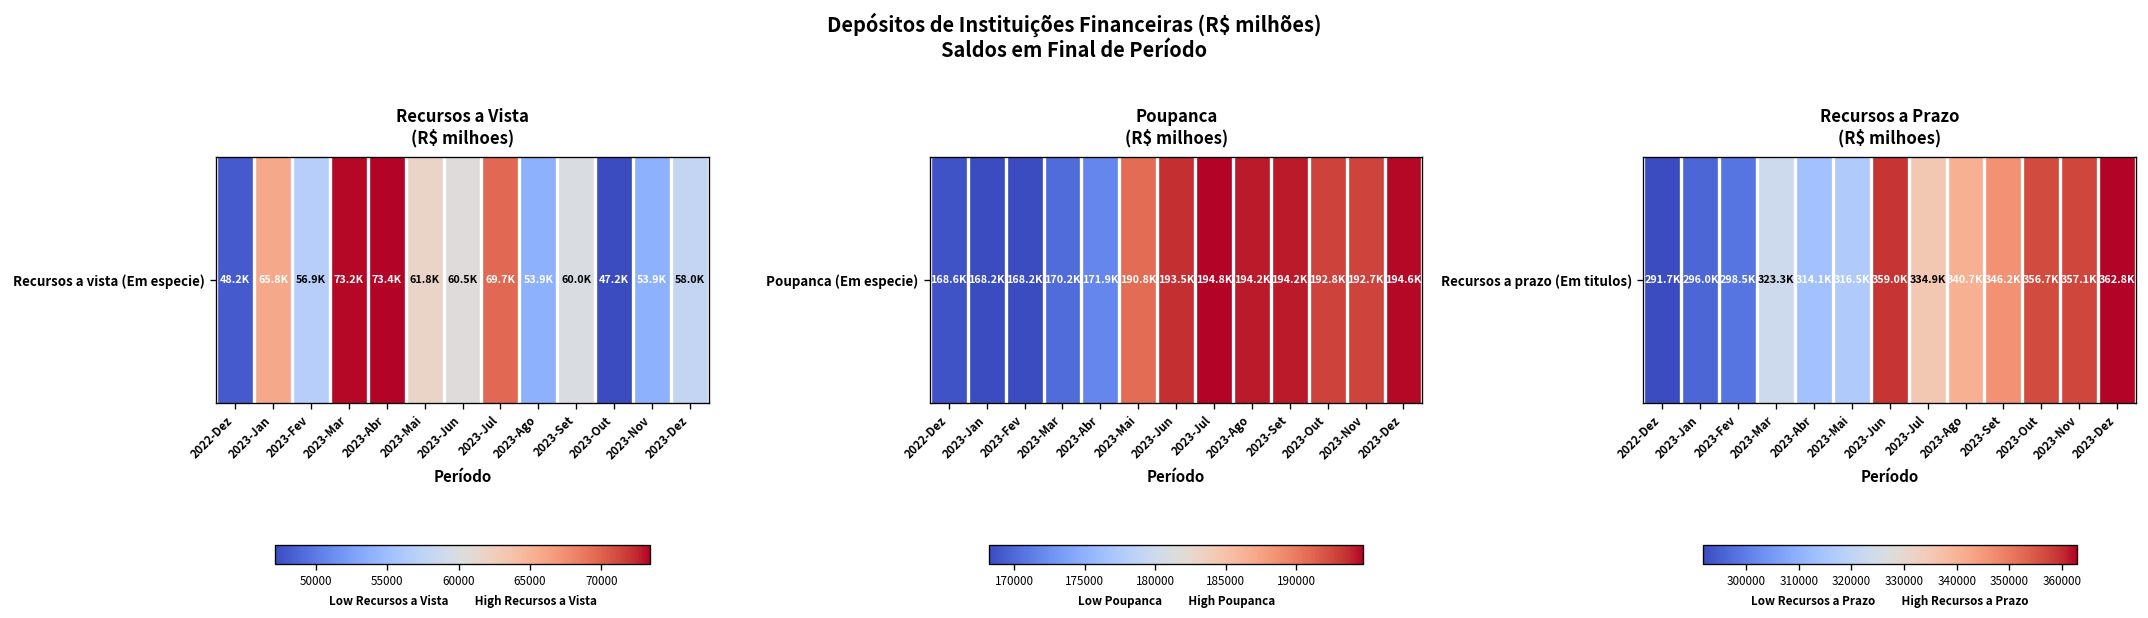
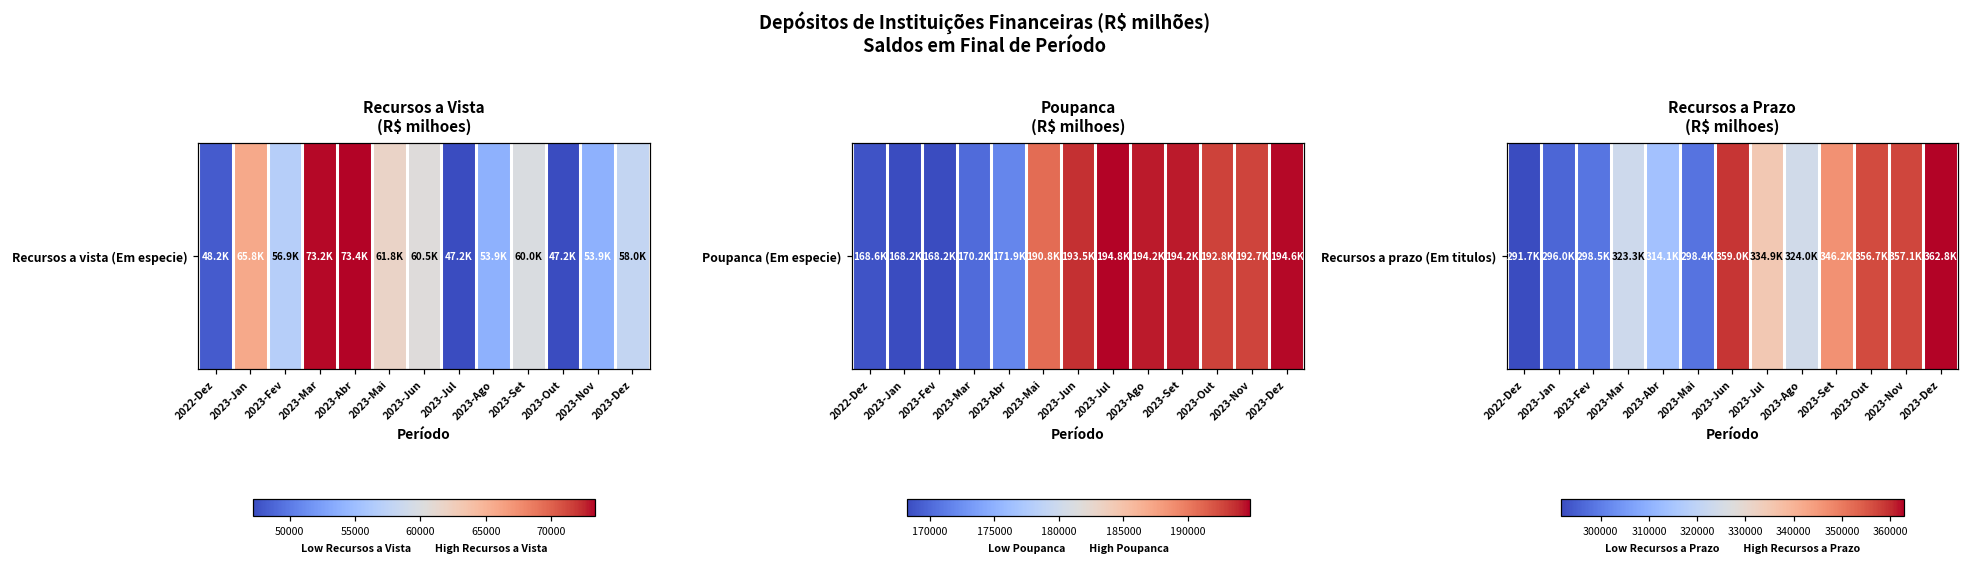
Recursos a Vista (R$ milhoes), Recursos a vista (Em especie), 2023-Jul: 69.7K -> 47.2K
Recursos a Prazo (R$ milhoes), Recursos a prazo (Em titulos), 2023-Mai: 316.5K -> 298.4K
Recursos a Prazo (R$ milhoes), Recursos a prazo (Em titulos), 2023-Ago: 340.7K -> 324.0K
